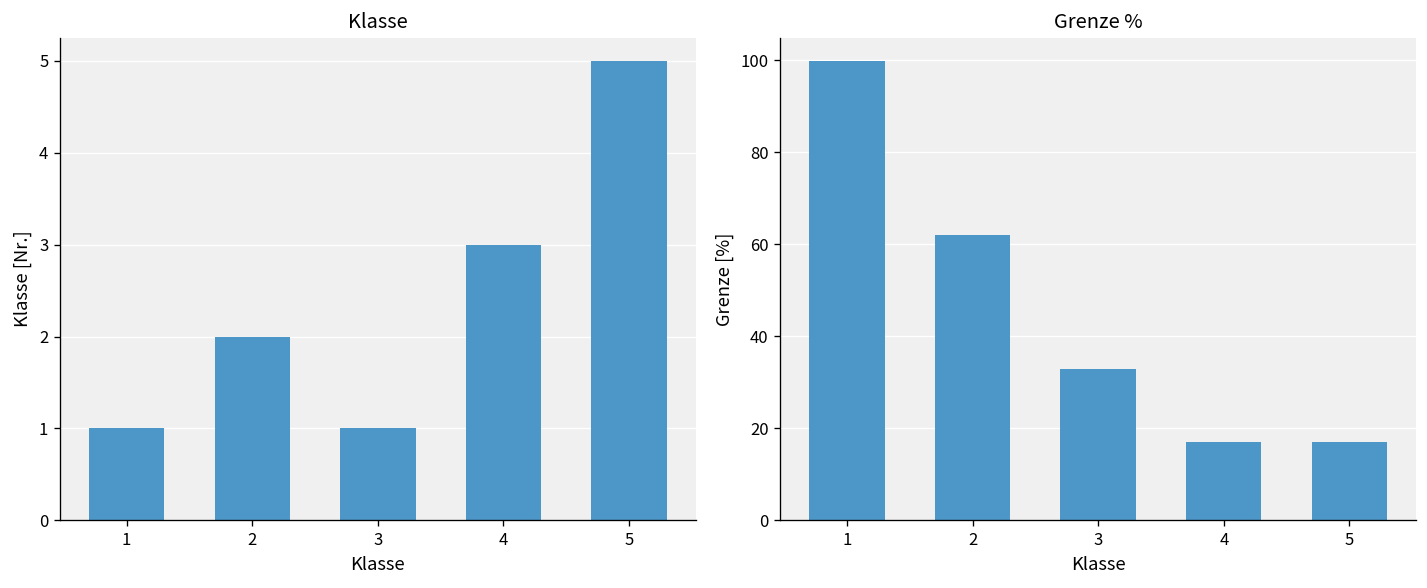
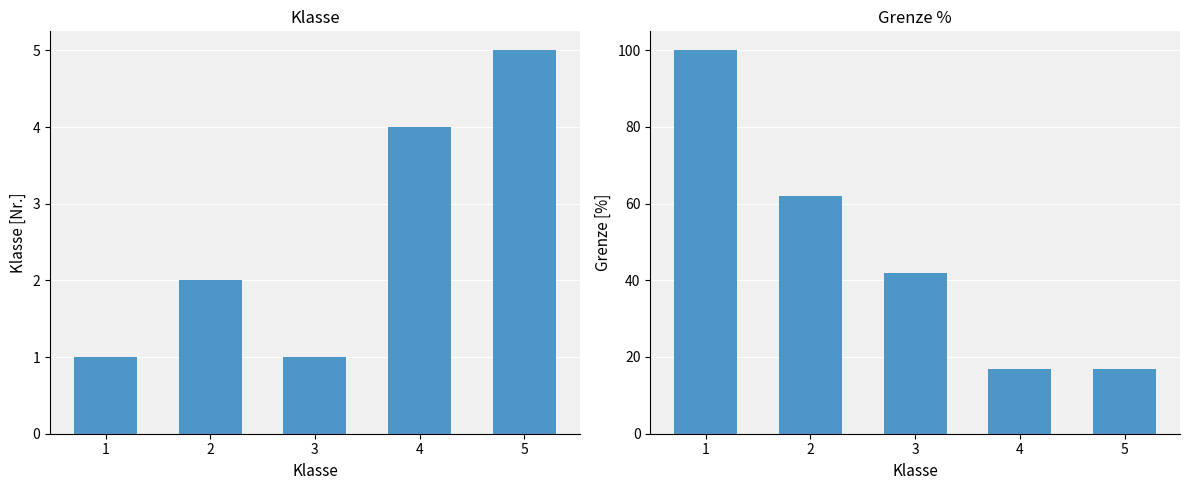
Klasse, 4: 3 -> 4
Grenze %, 3: 33 -> 42
